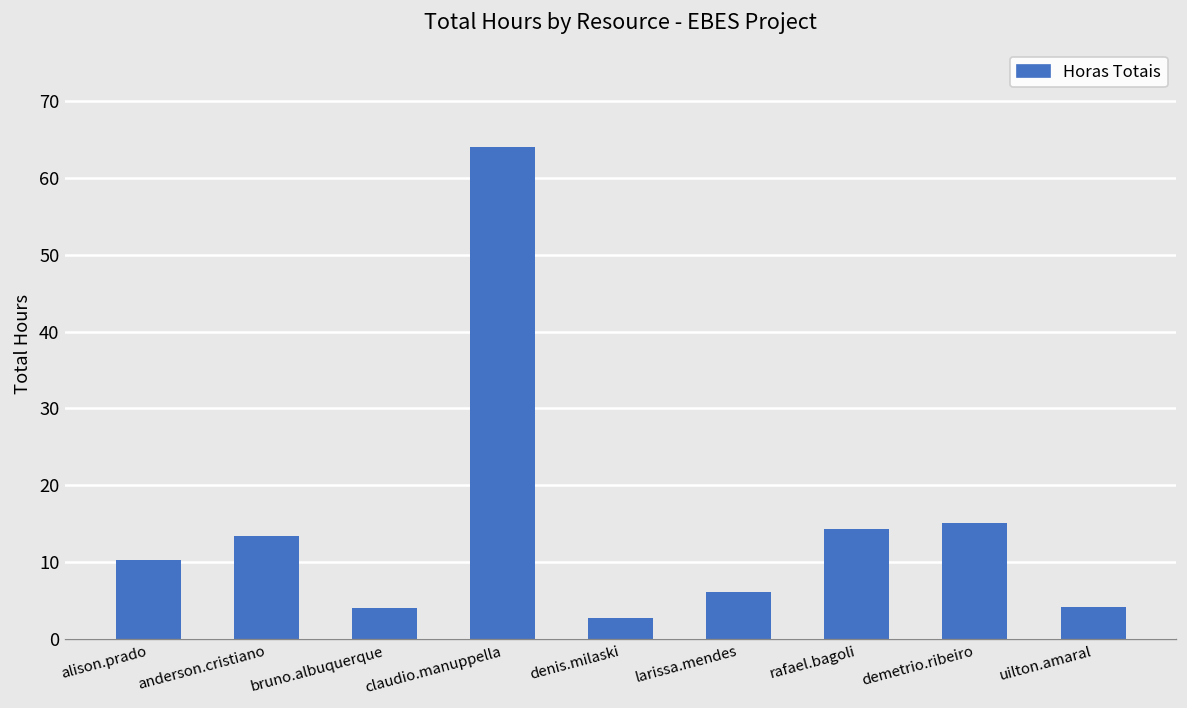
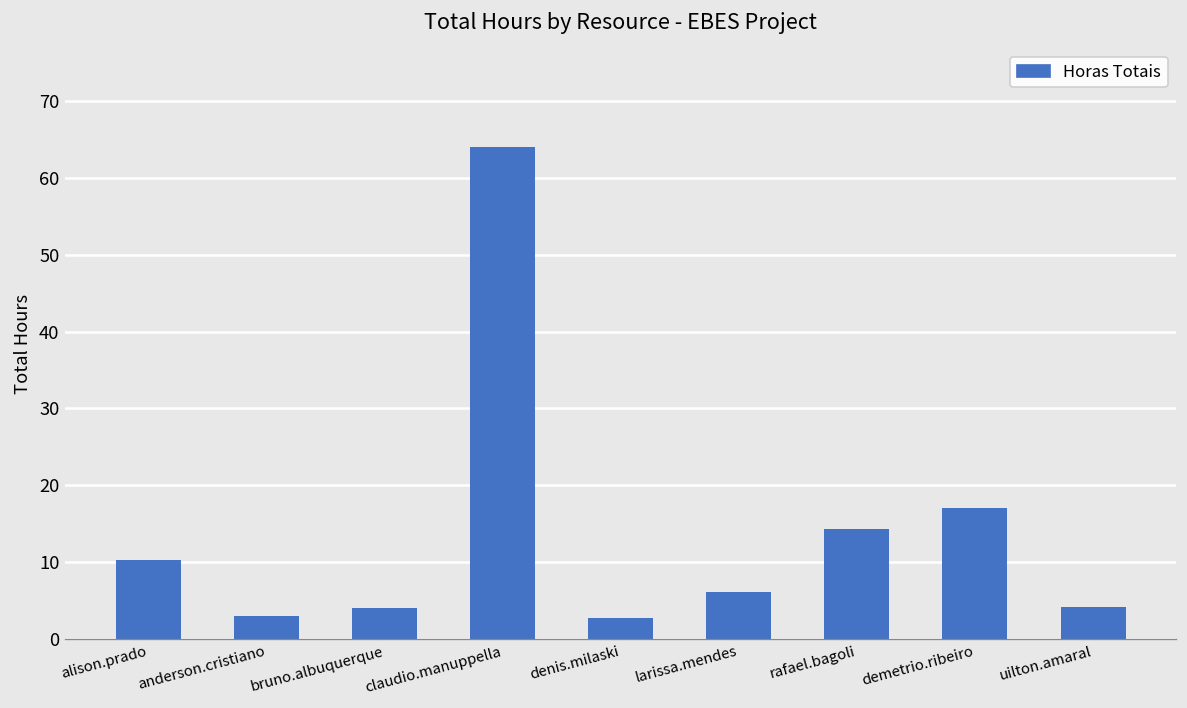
anderson.cristiano: 13 -> 3
demetrio.ribeiro: 15 -> 17
